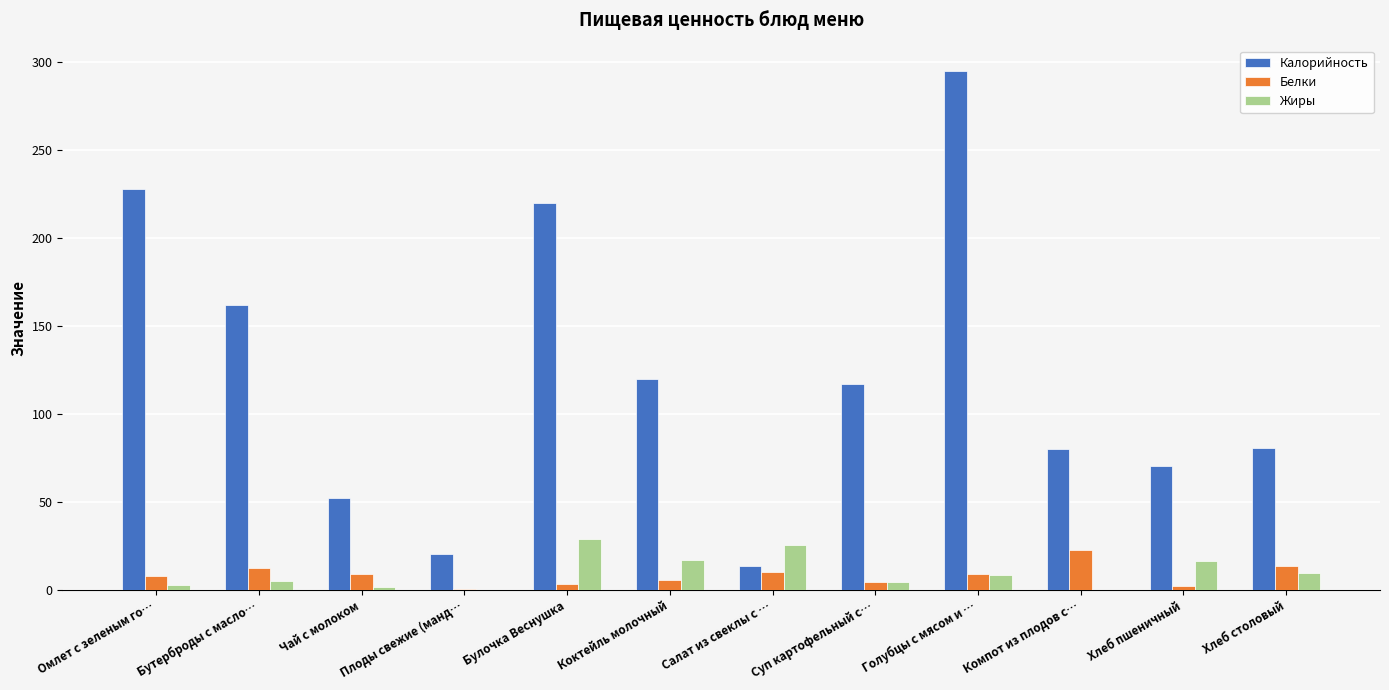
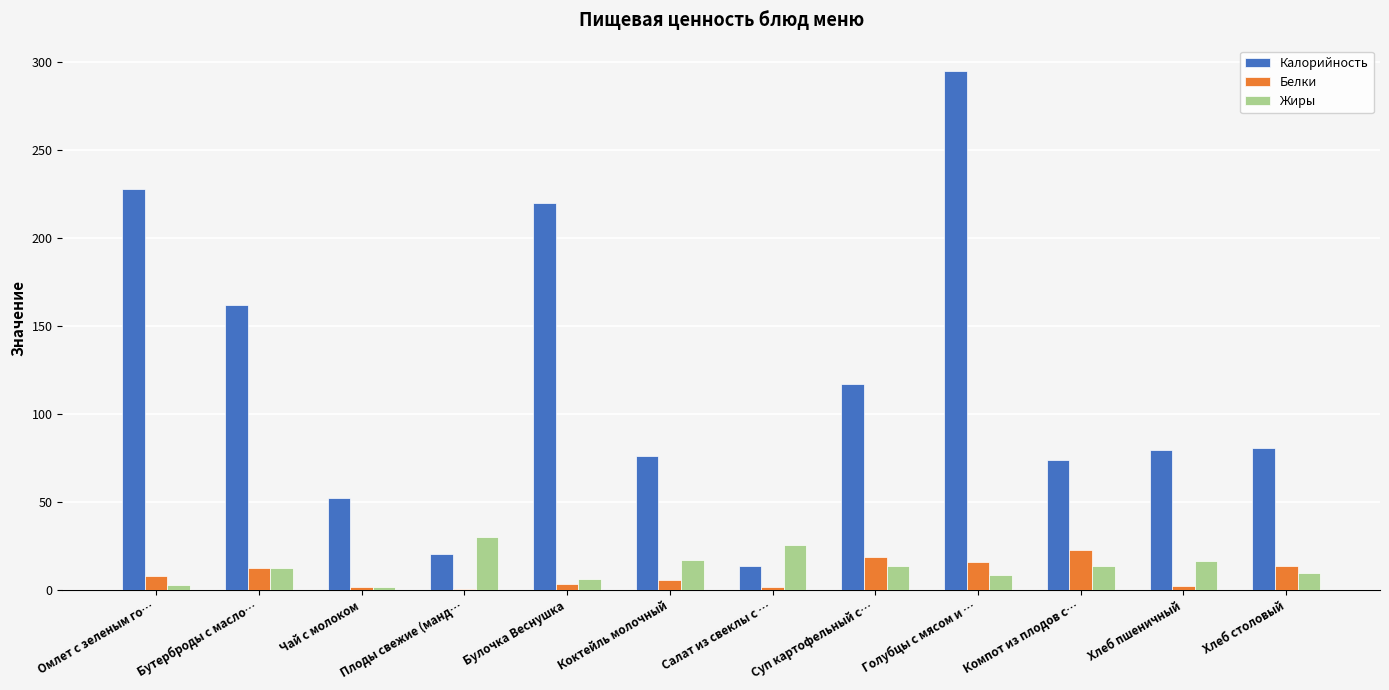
Жиры, Бутерброды с масло…: 5 -> 13
Белки, Чай с молоком: 9 -> 2
Жиры, Плоды свежие (манд…: 0 -> 30
Жиры, Булочка Веснушка: 29 -> 6
Калорийность, Коктейль молочный: 120 -> 76
Белки, Салат из свеклы с …: 10 -> 2
Белки, Суп картофельный с…: 5 -> 19
Жиры, Суп картофельный с…: 4 -> 13
Белки, Голубцы с мясом и …: 9 -> 16
Калорийность, Компот из плодов с…: 80 -> 74
Жиры, Компот из плодов с…: 0 -> 13
Калорийность, Хлеб пшеничный: 71 -> 80
